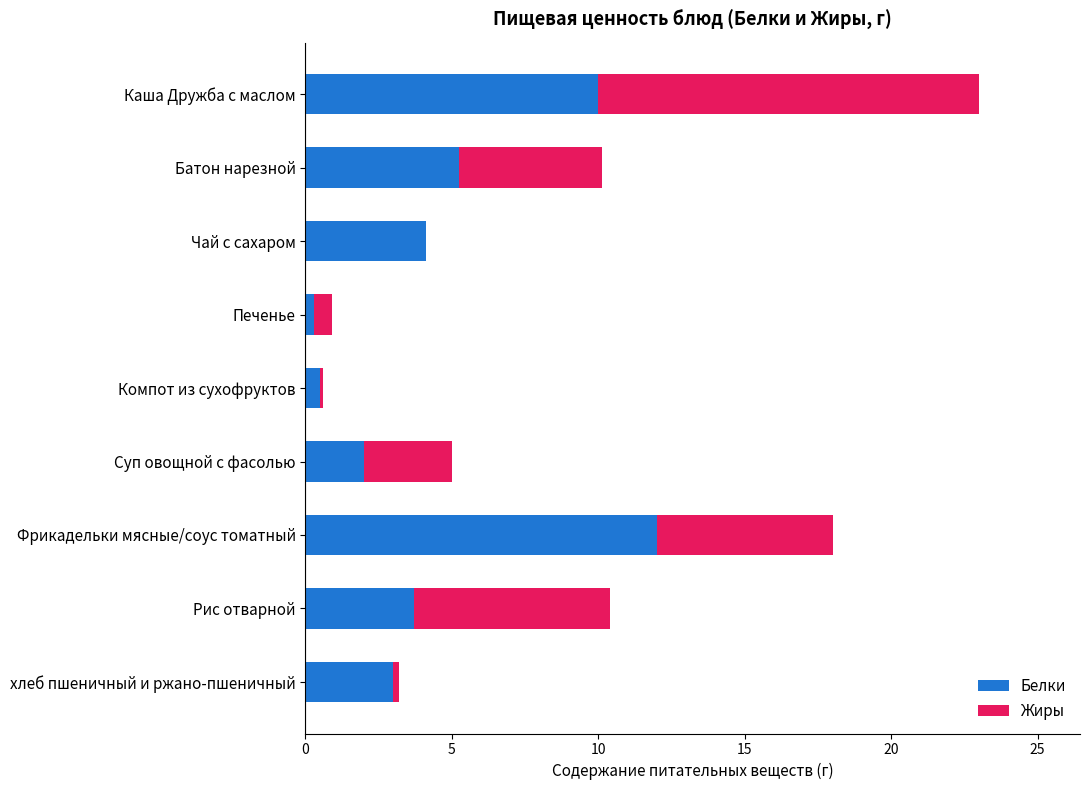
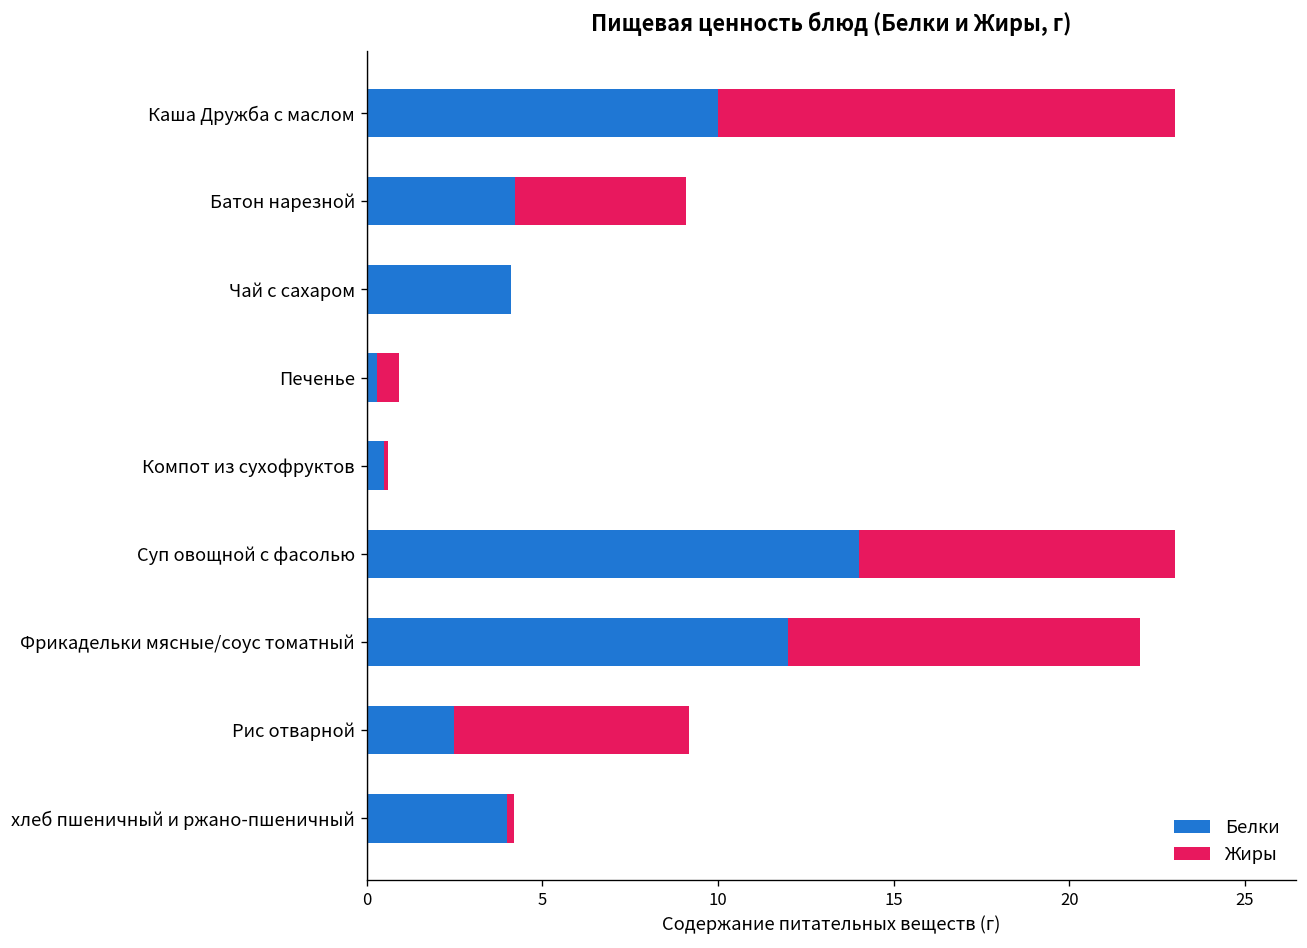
Белки, Батон нарезной: 5.3 -> 4.2
Белки, Суп овощной с фасолью: 2 -> 14
Жиры, Суп овощной с фасолью: 3 -> 9
Жиры, Фрикадельки мясные/соус томатный: 6 -> 10
Белки, Рис отварной: 3.7 -> 2.5
Белки, хлеб пшеничный и ржано-пшеничный: 3 -> 4
